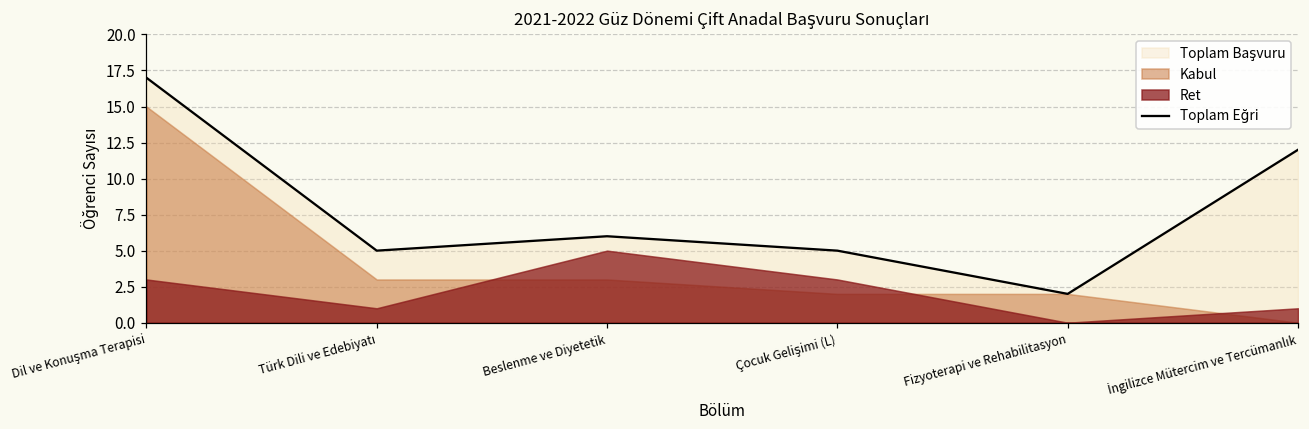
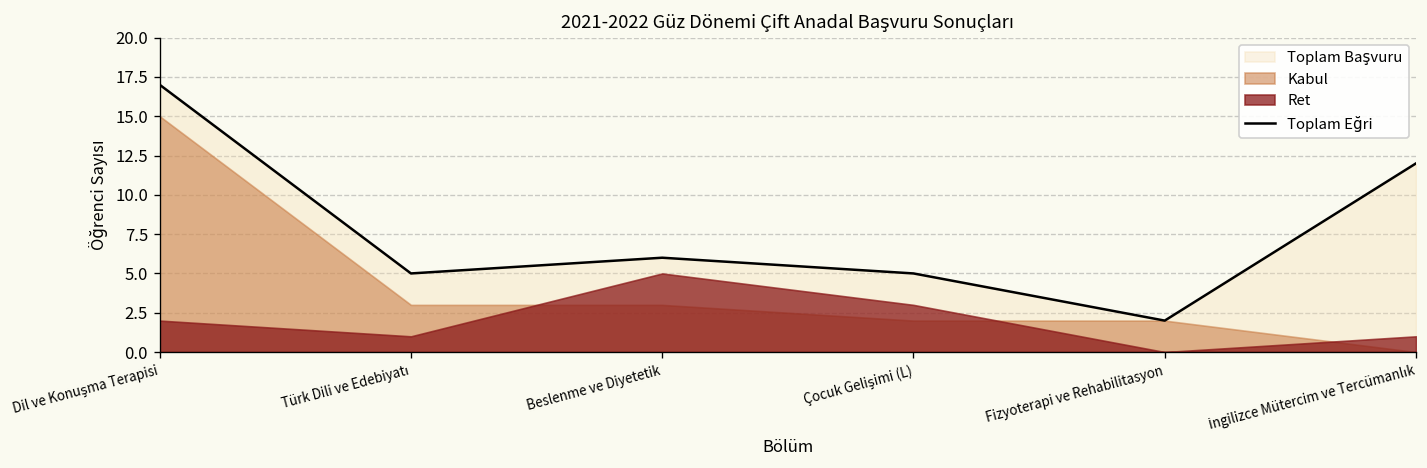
Ret, Dil ve Konuşma Terapisi: 3 -> 2
